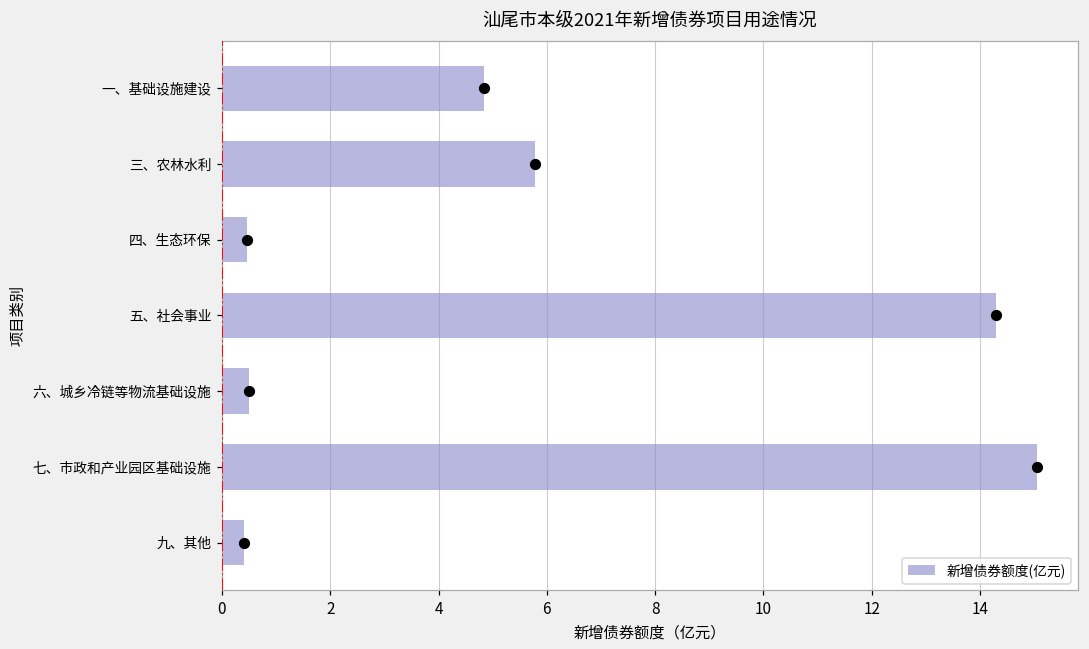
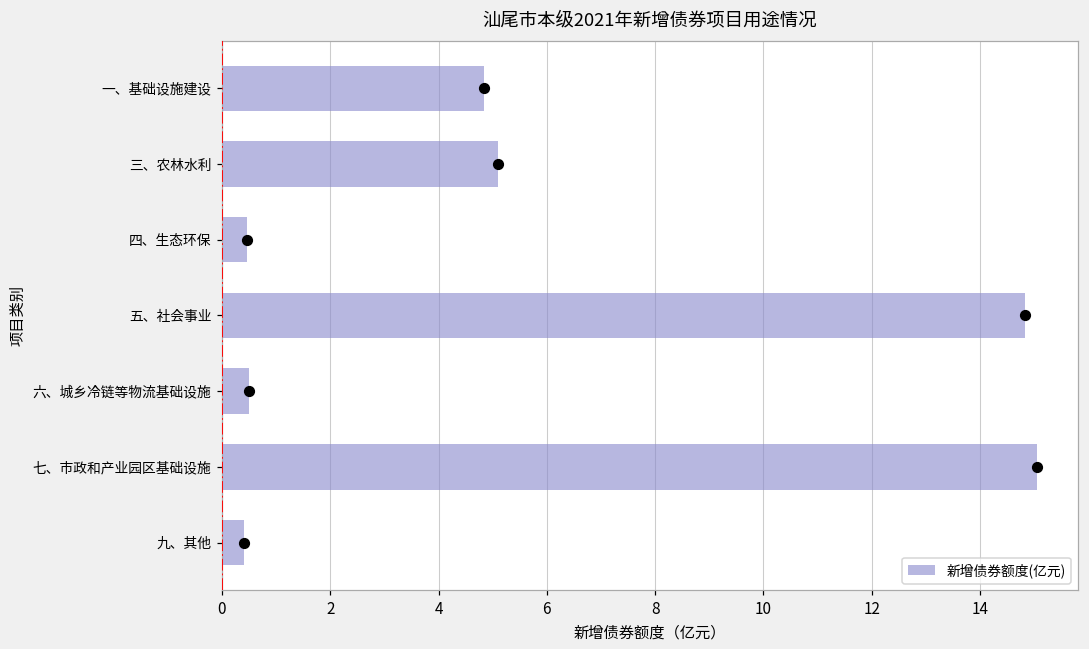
三、农林水利: 5.8 -> 5.1
五、社会事业: 14.3 -> 14.8
